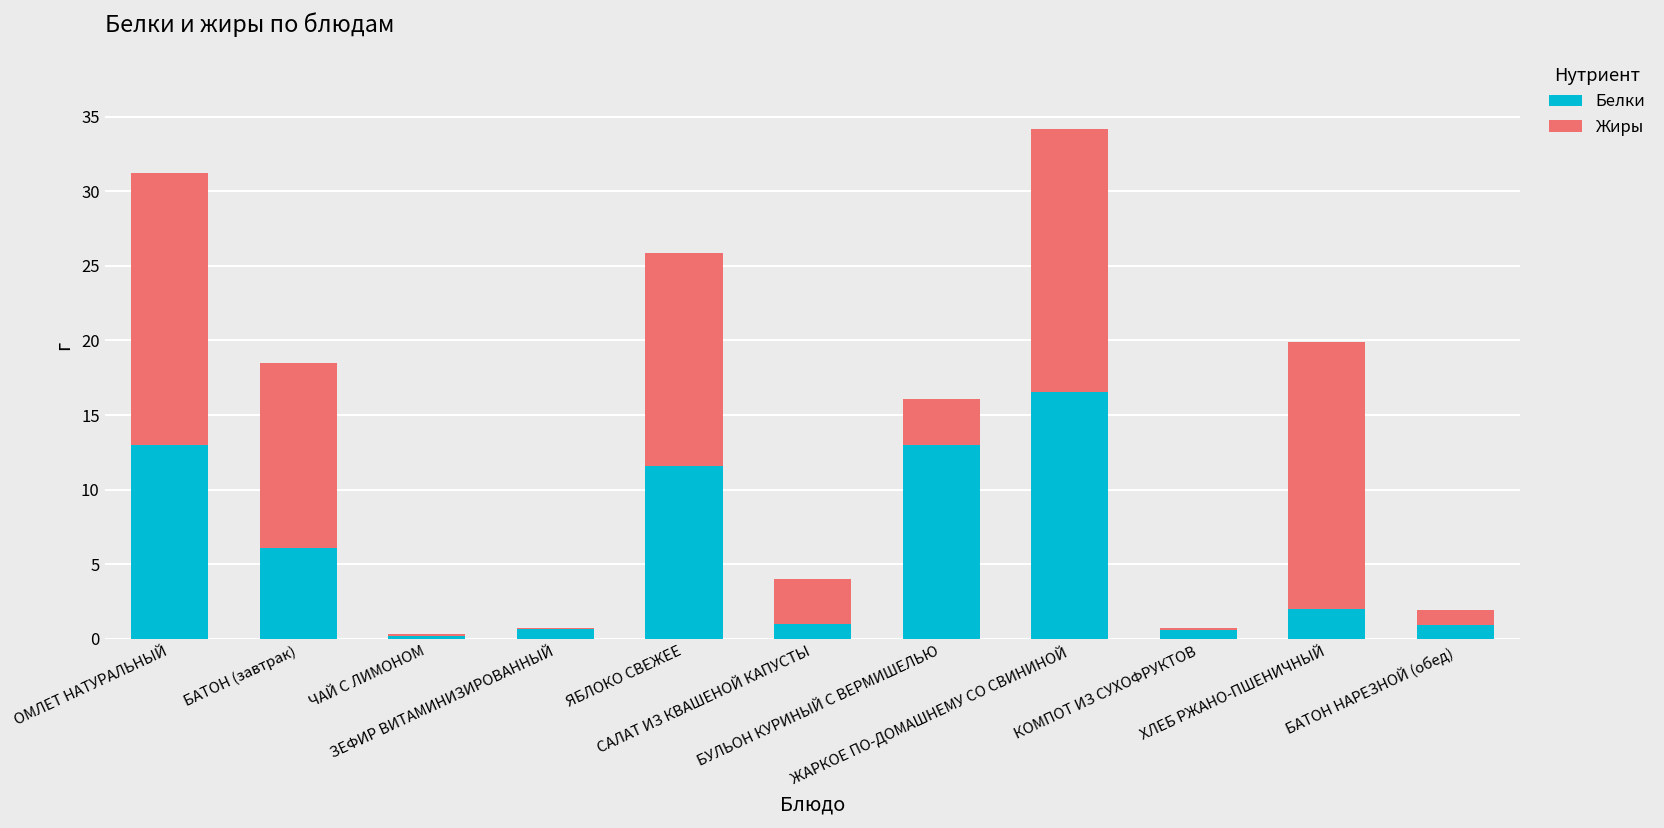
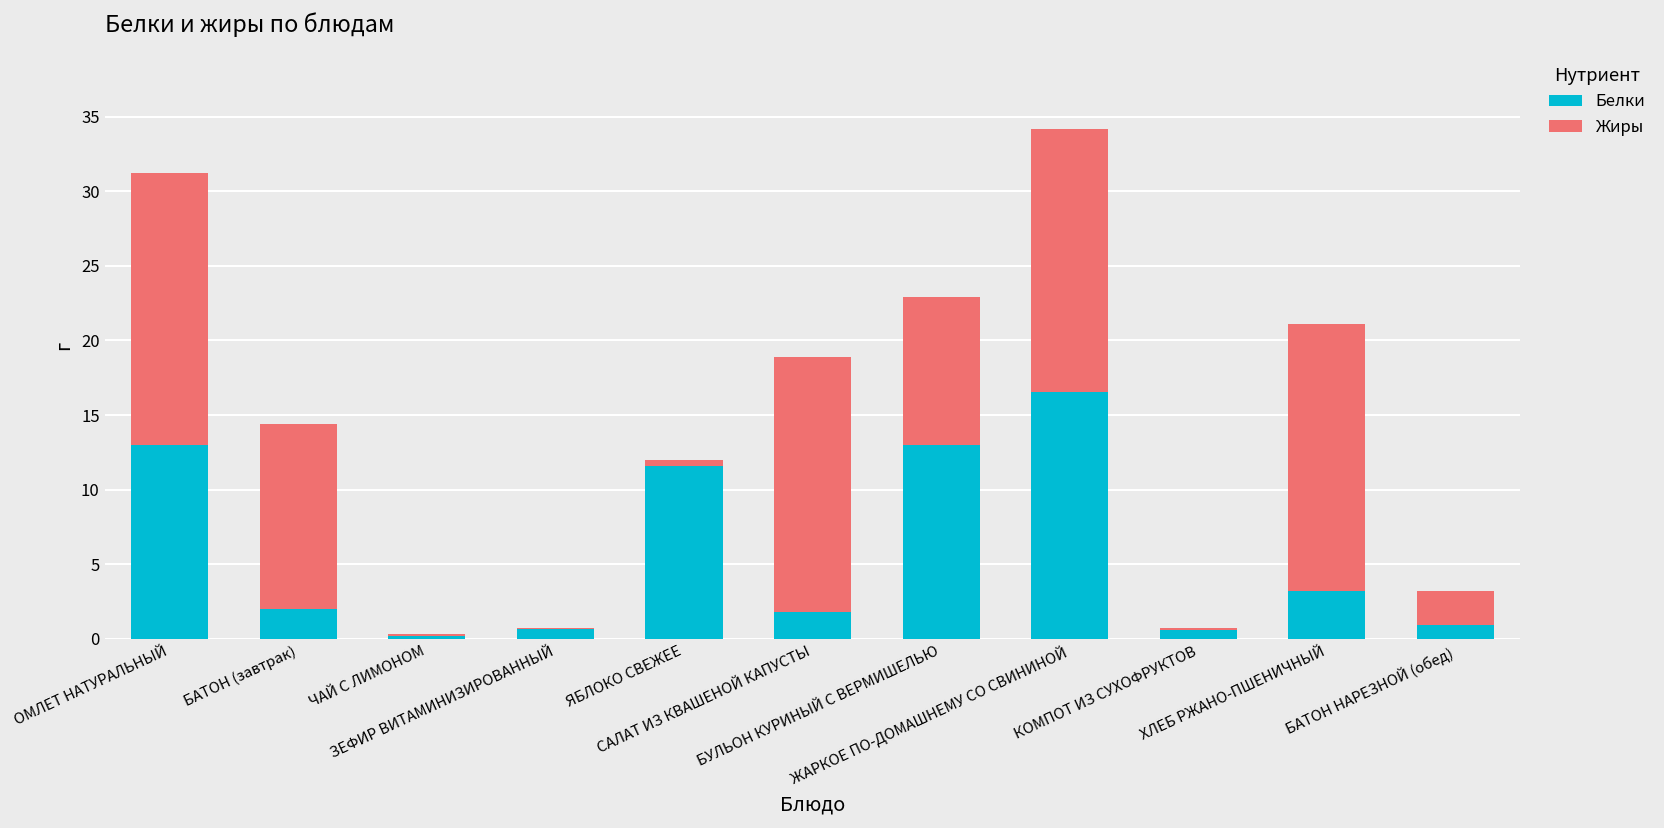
Белки, БАТОН (завтрак): 6.1 -> 2.0
Жиры, ЯБЛОКО СВЕЖЕЕ: 14.3 -> 0.4
Белки, САЛАТ ИЗ КВАШЕНОЙ КАПУСТЫ: 1.0 -> 1.8
Жиры, САЛАТ ИЗ КВАШЕНОЙ КАПУСТЫ: 3.1 -> 17.1
Жиры, БУЛЬОН КУРИНЫЙ С ВЕРМИШЕЛЬЮ: 3.1 -> 9.9
Белки, ХЛЕБ РЖАНО-ПШЕНИЧНЫЙ: 2.0 -> 3.2
Жиры, БАТОН НАРЕЗНОЙ (обед): 1.0 -> 2.3
